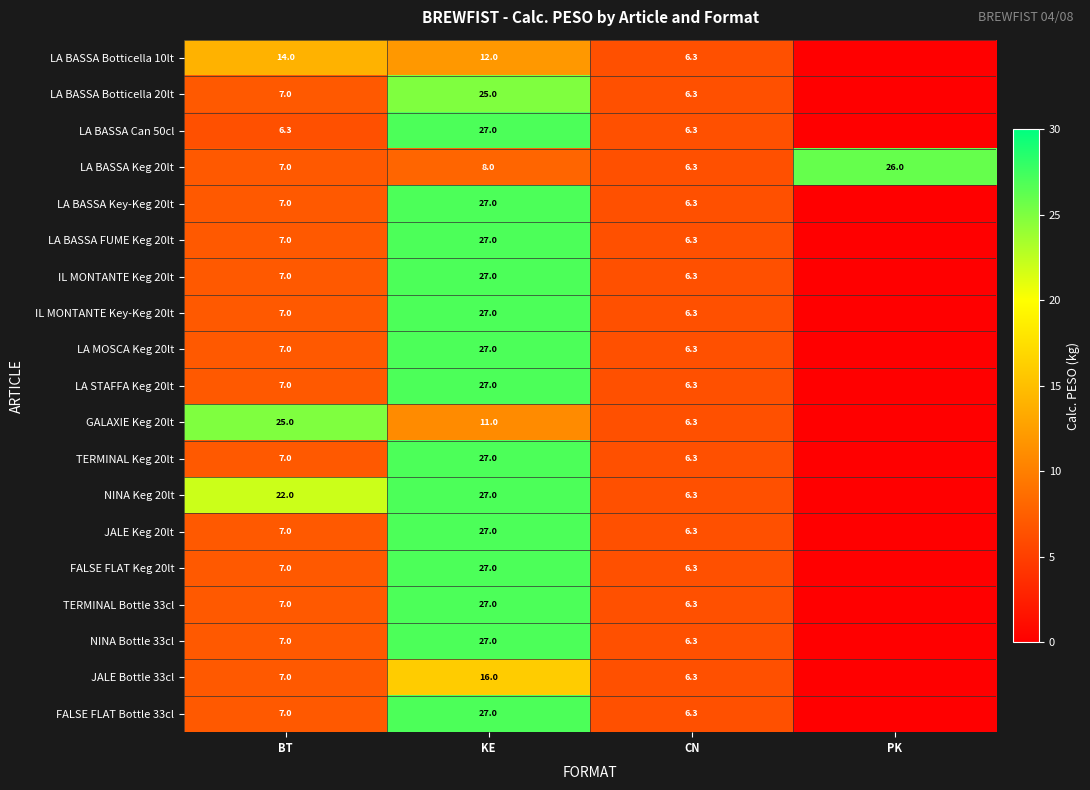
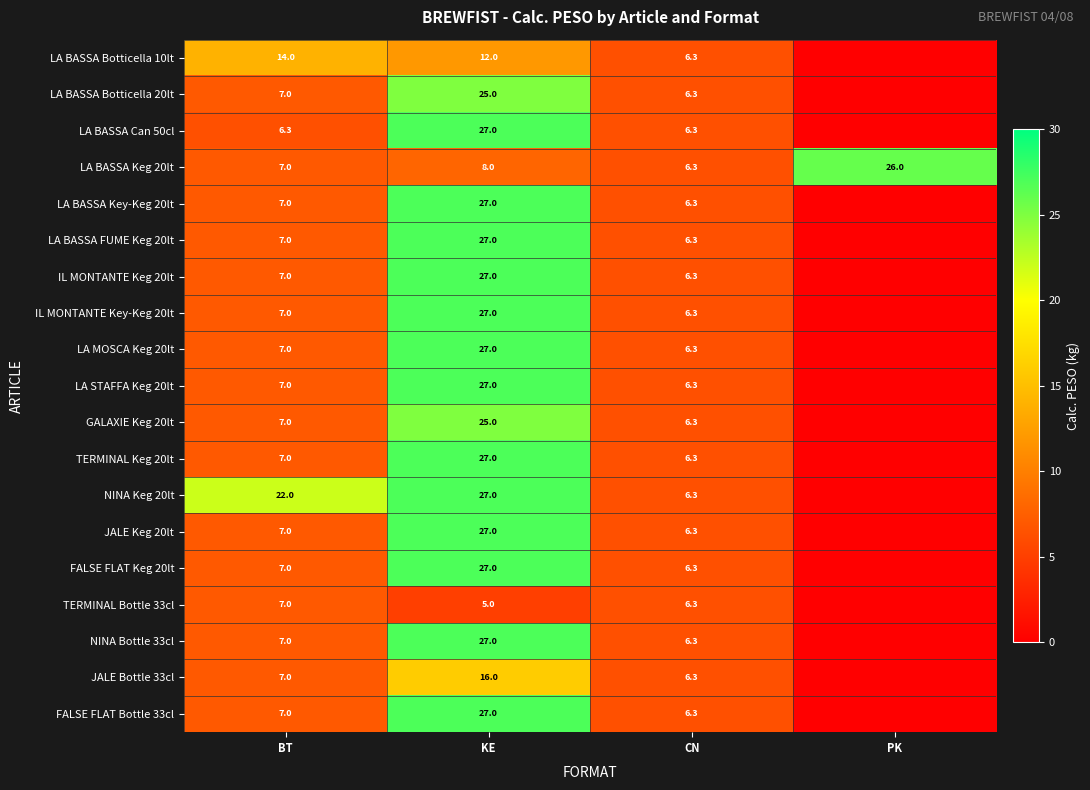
GALAXIE Keg 20lt, BT: 25.0 -> 7.0
GALAXIE Keg 20lt, KE: 11.0 -> 25.0
TERMINAL Bottle 33cl, KE: 27.0 -> 5.0
